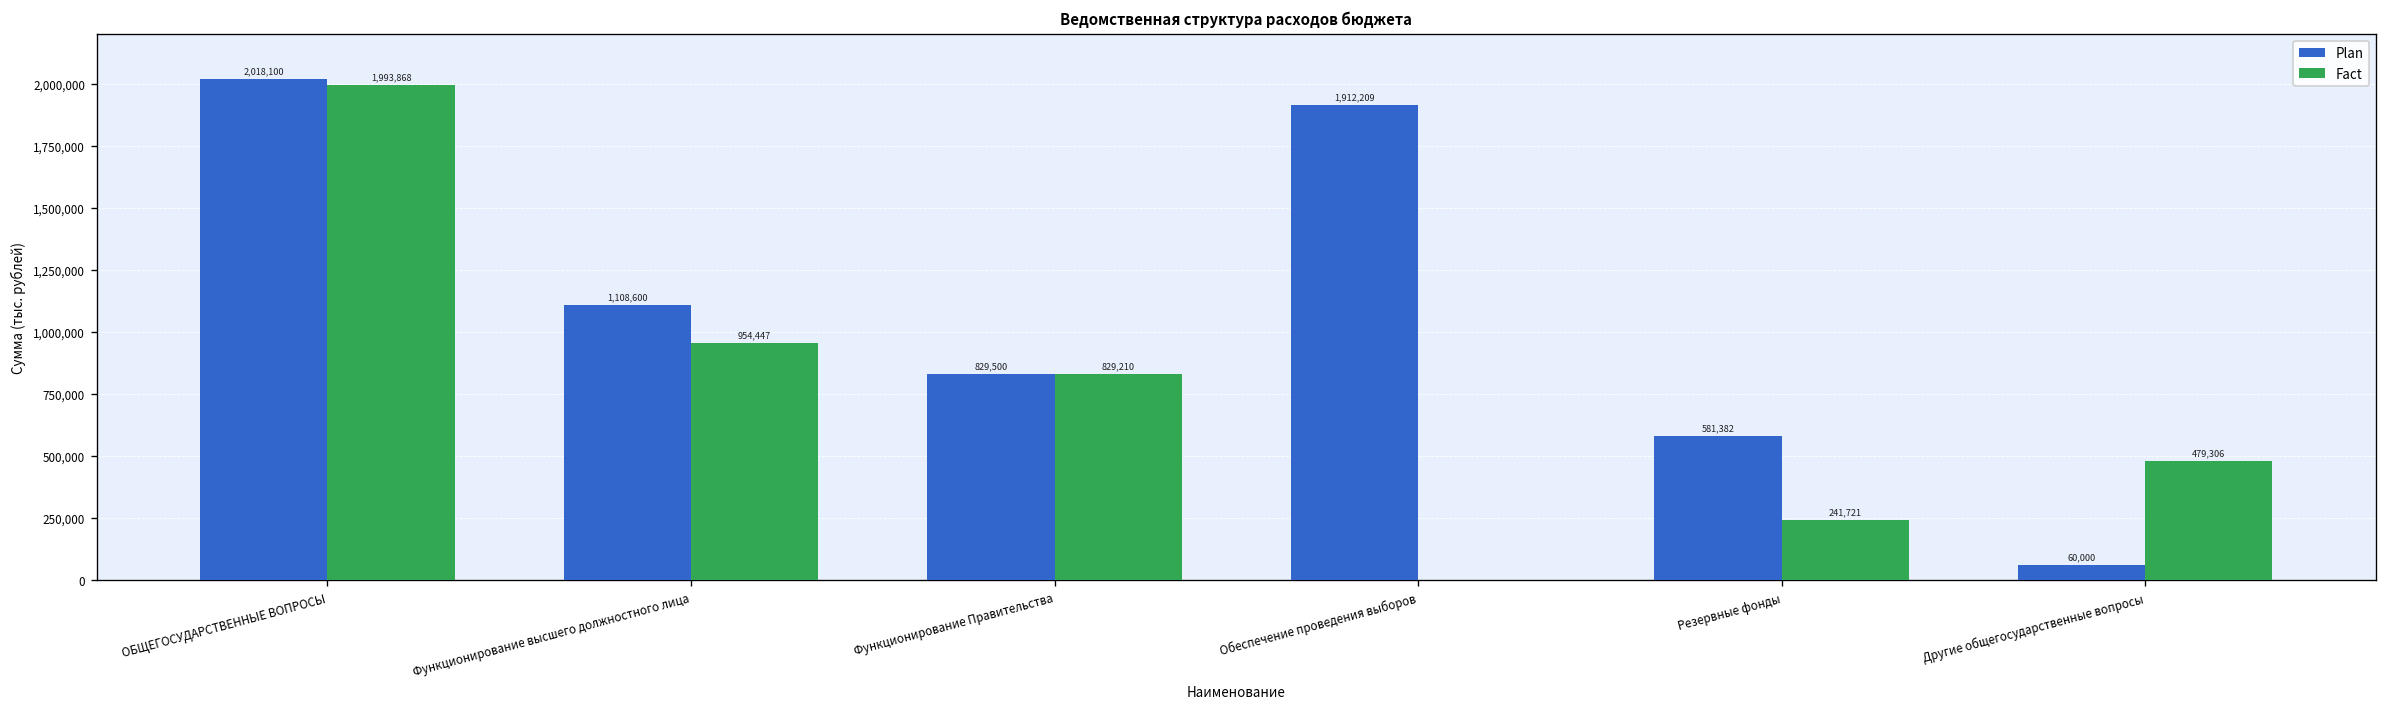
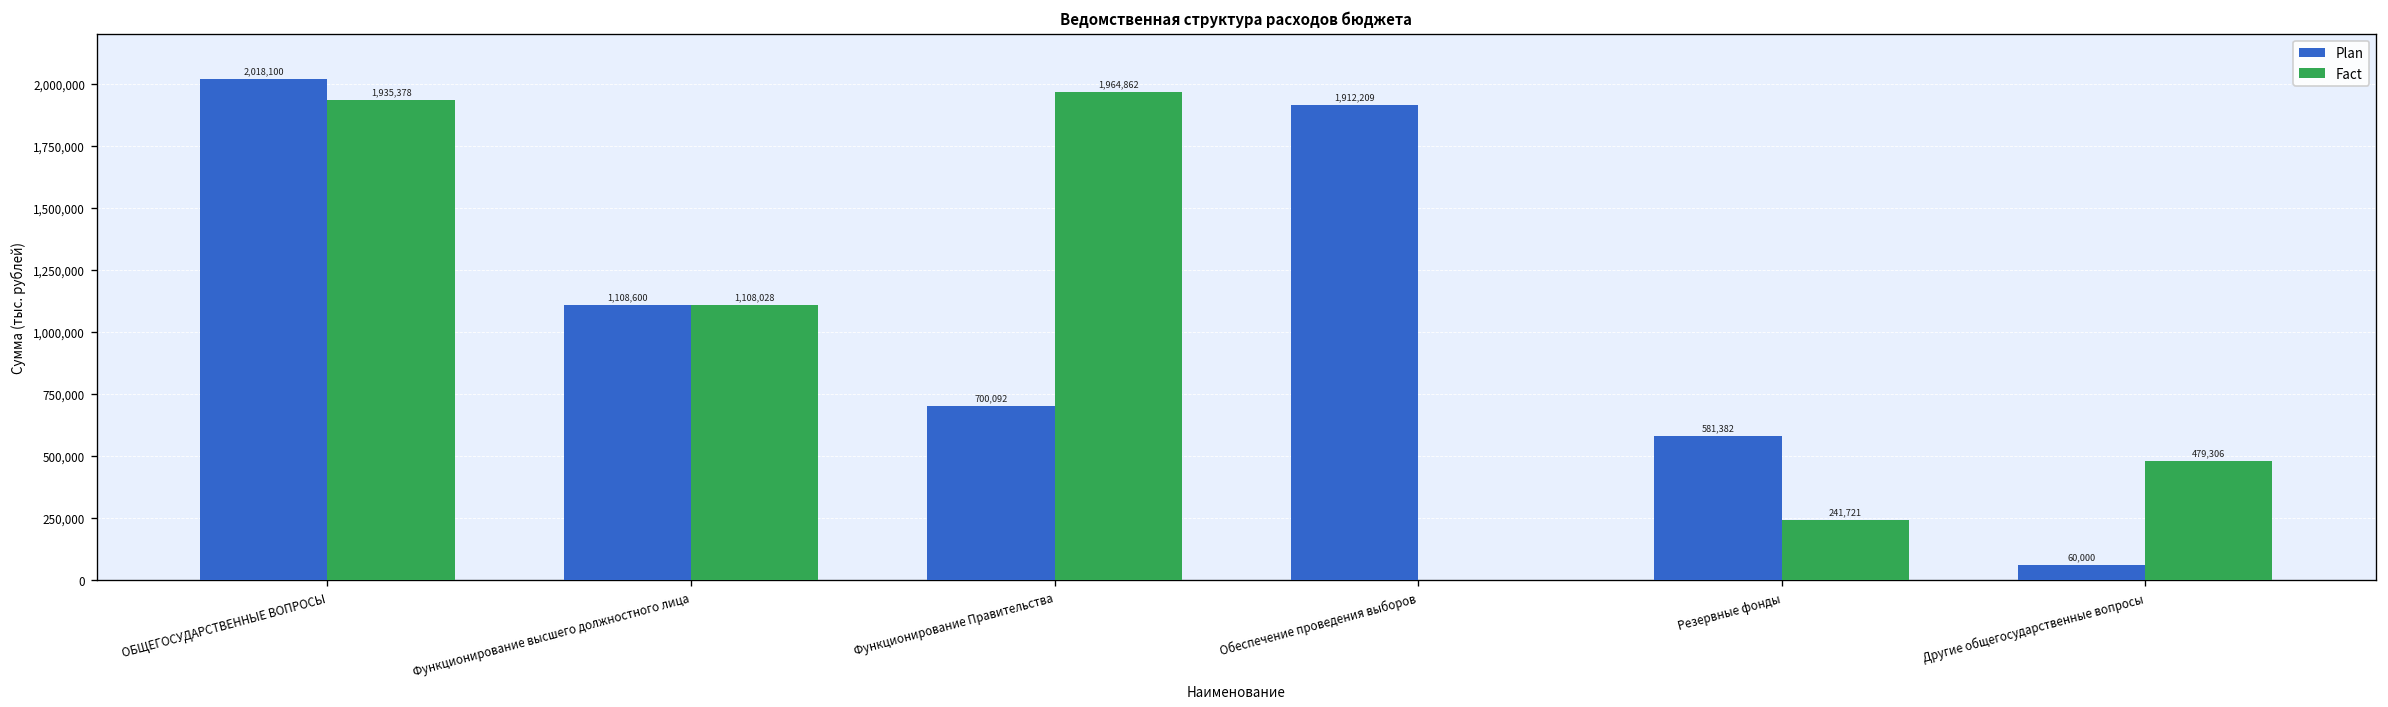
Fact, ОБЩЕГОСУДАРСТВЕННЫЕ ВОПРОСЫ: 1,993,868 -> 1,935,378
Fact, Функционирование высшего должностного лица: 954,447 -> 1,108,028
Plan, Функционирование Правительства: 829,500 -> 700,092
Fact, Функционирование Правительства: 829,210 -> 1,964,862
